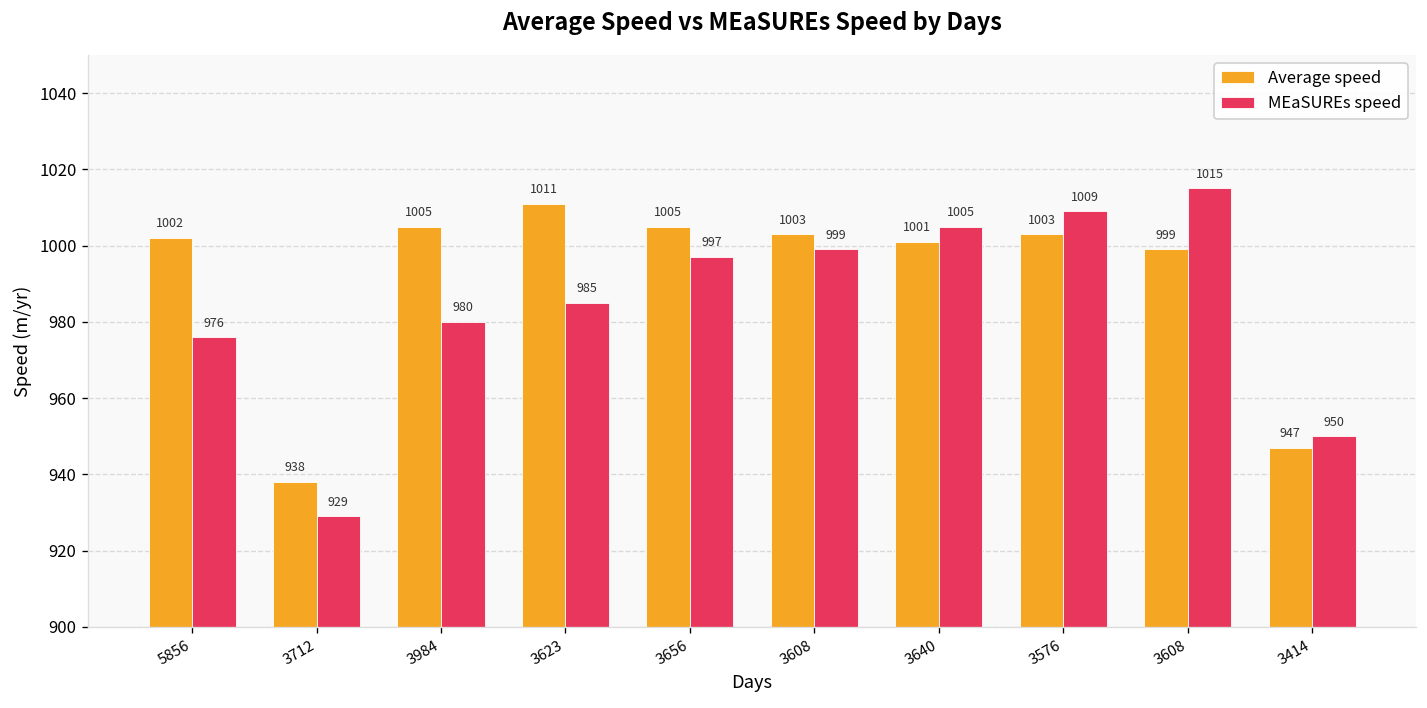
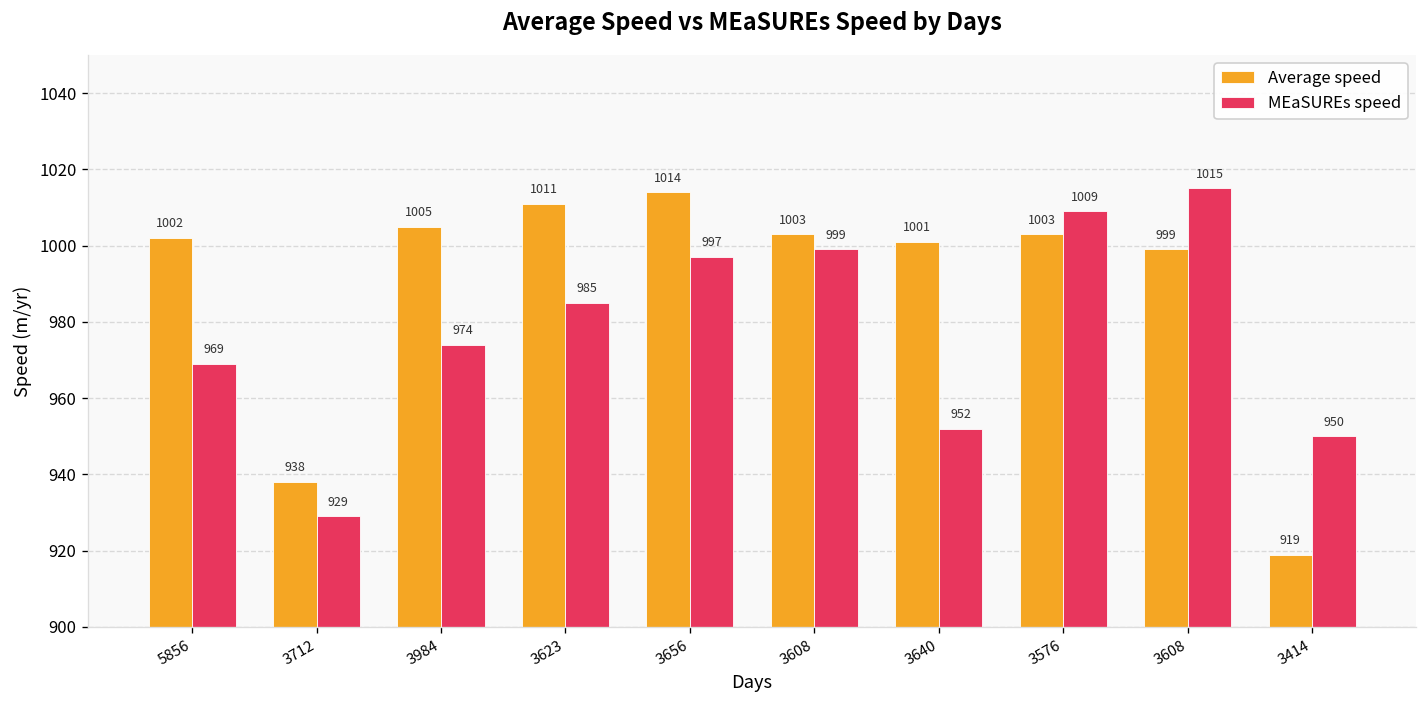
MEaSUREs speed, 5856: 976 -> 969
MEaSUREs speed, 3984: 980 -> 974
Average speed, 3656: 1005 -> 1014
MEaSUREs speed, 3640: 1005 -> 952
Average speed, 3414: 947 -> 919
